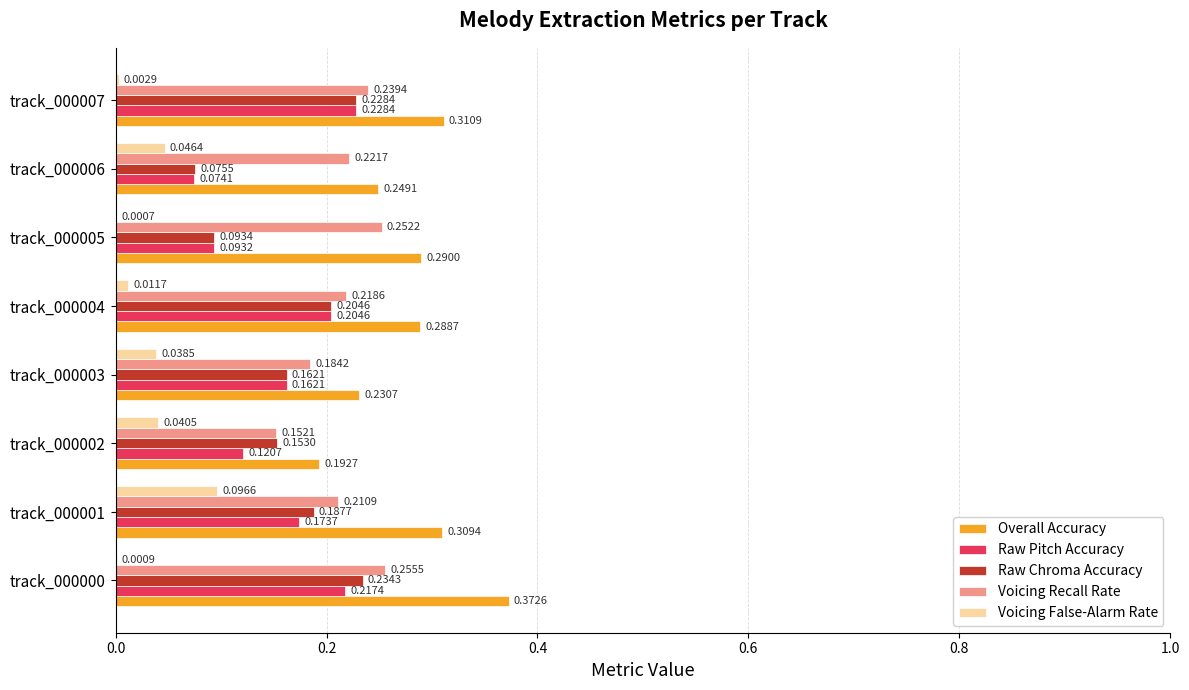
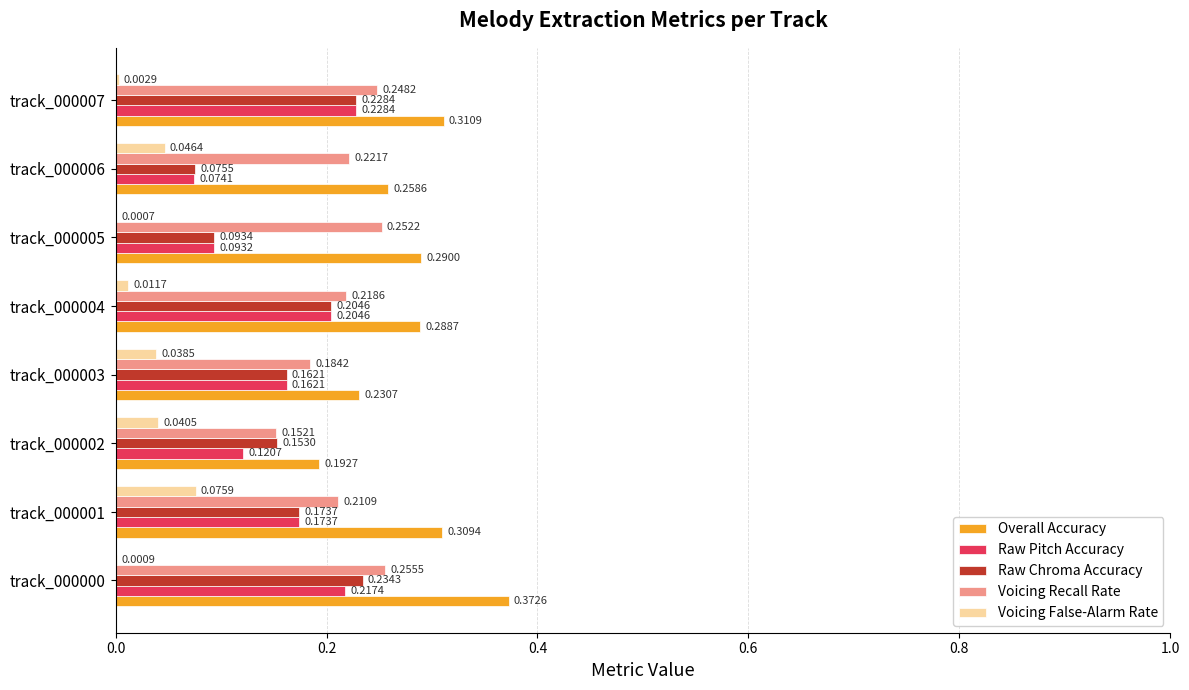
Voicing Recall Rate, track_000007: 0.2394 -> 0.2482
Overall Accuracy, track_000006: 0.2491 -> 0.2586
Voicing False-Alarm Rate, track_000001: 0.0966 -> 0.0759
Raw Chroma Accuracy, track_000001: 0.1877 -> 0.1737
